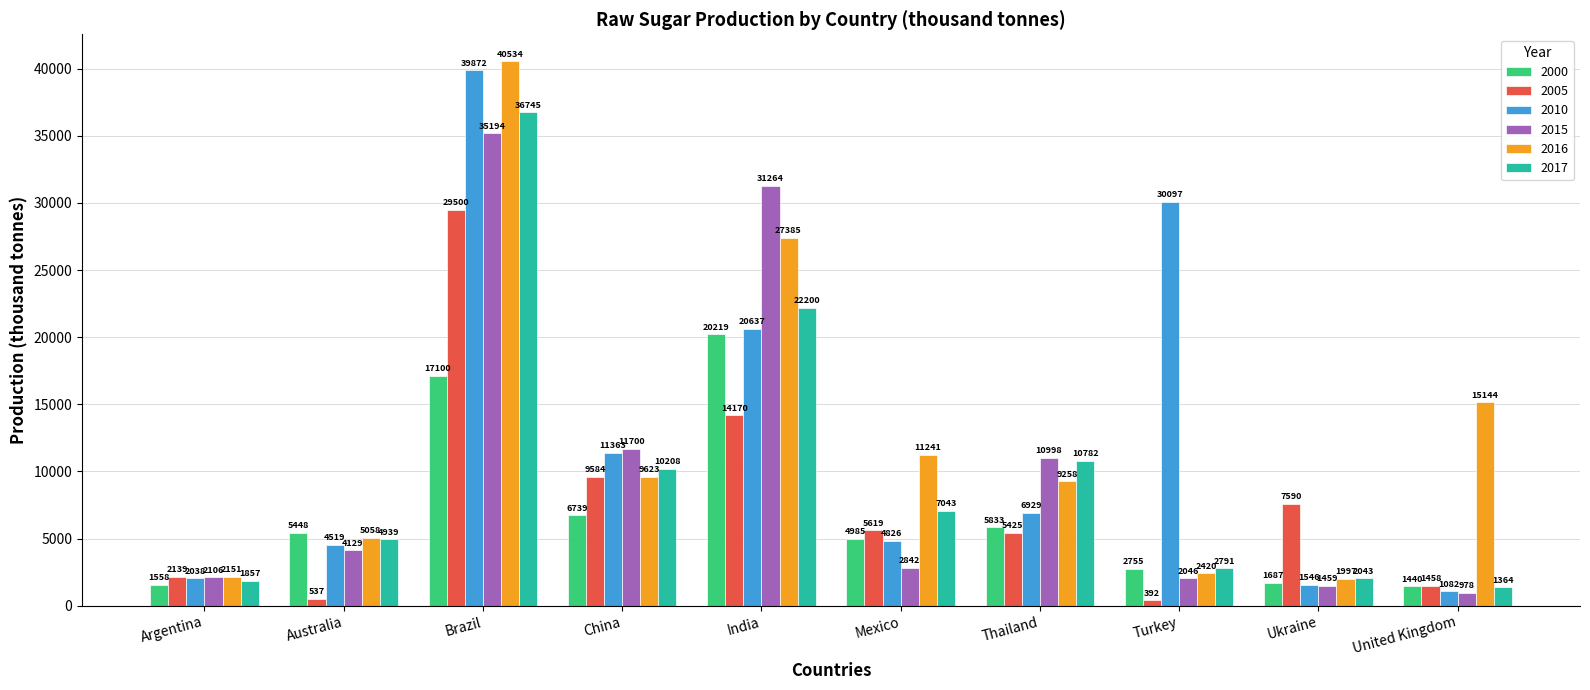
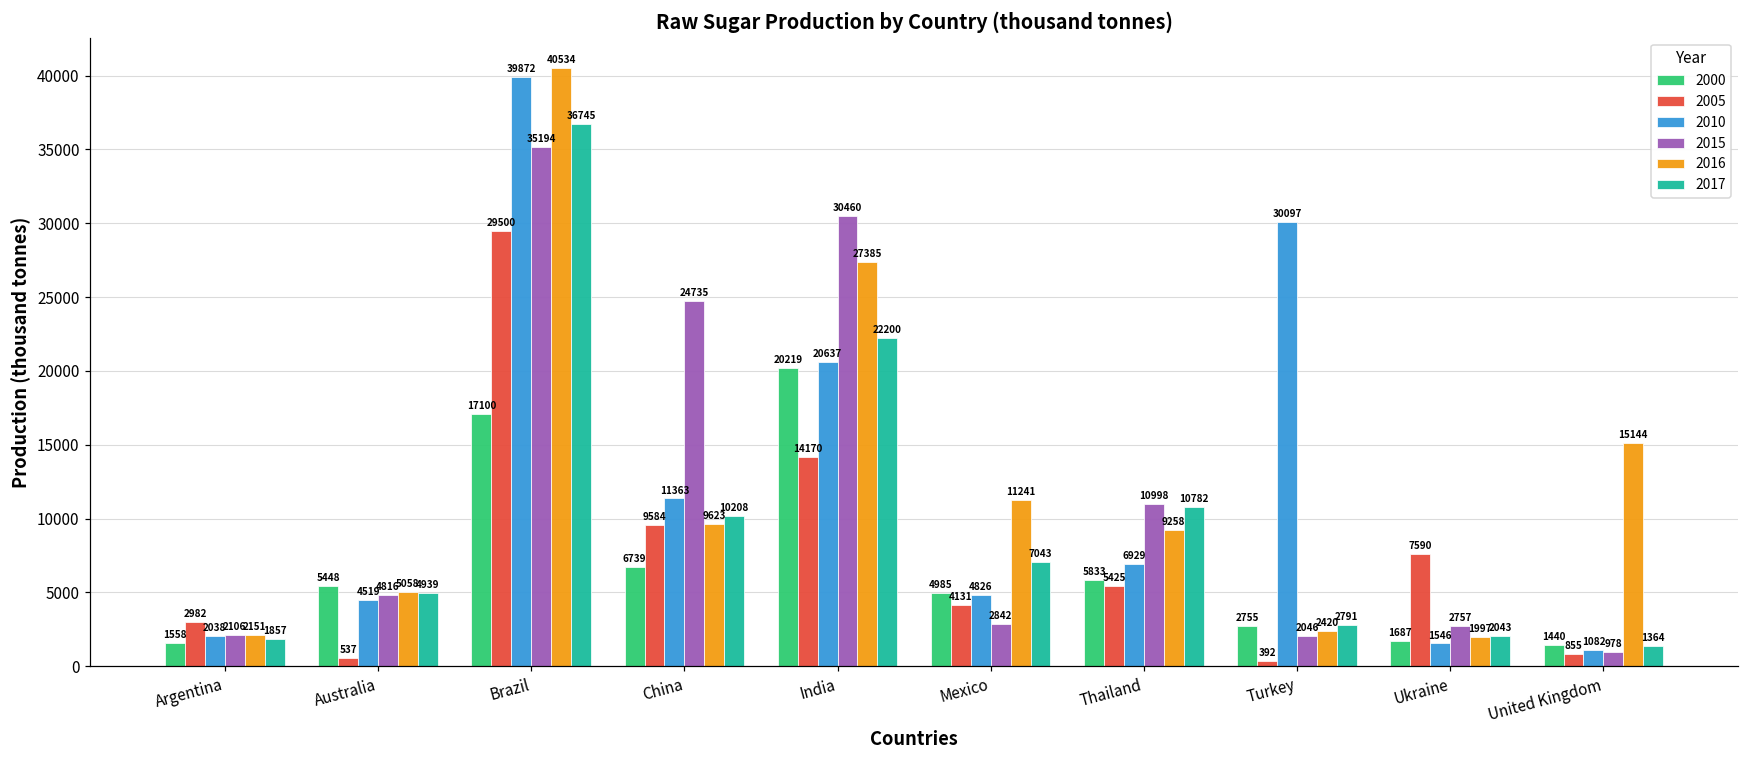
2005, Argentina: 2139 -> 2982
2015, Australia: 4129 -> 4816
2015, China: 11700 -> 24735
2015, India: 31264 -> 30460
2005, Mexico: 5619 -> 4131
2015, Ukraine: 1459 -> 2757
2005, United Kingdom: 1458 -> 855
